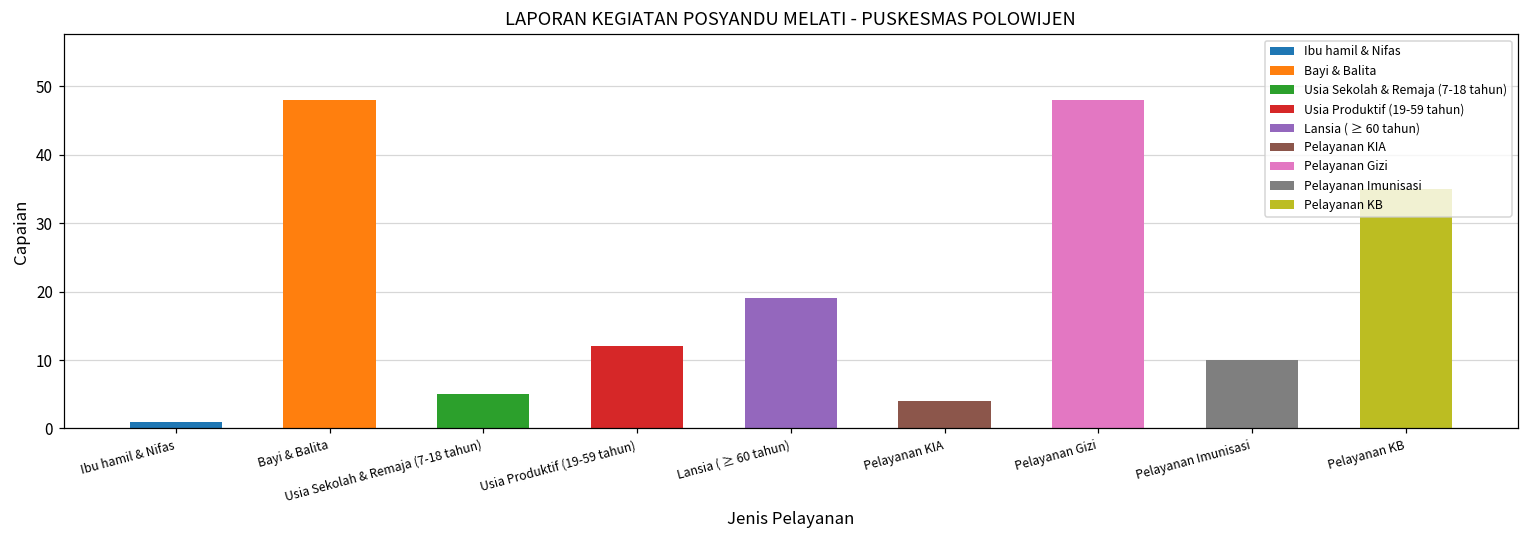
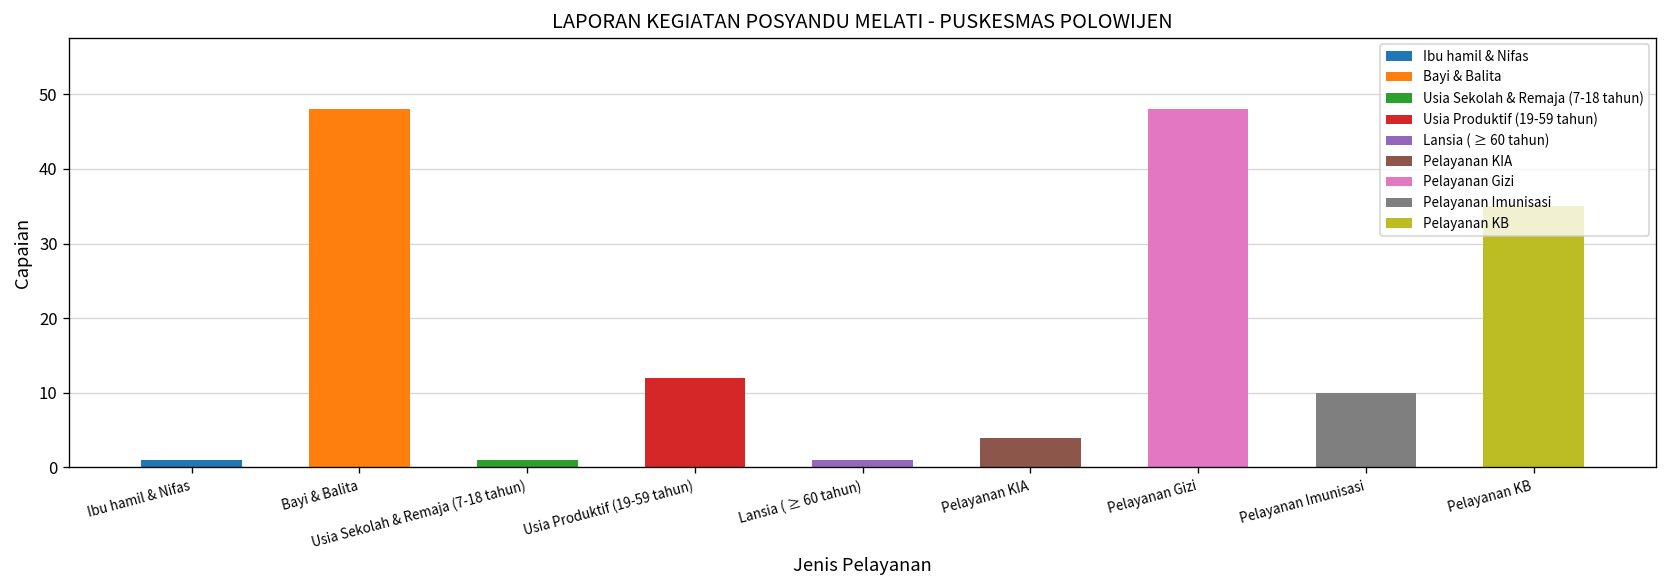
Usia Sekolah & Remaja (7-18 tahun): 5 -> 1
Lansia ( ≥ 60 tahun): 19 -> 1
